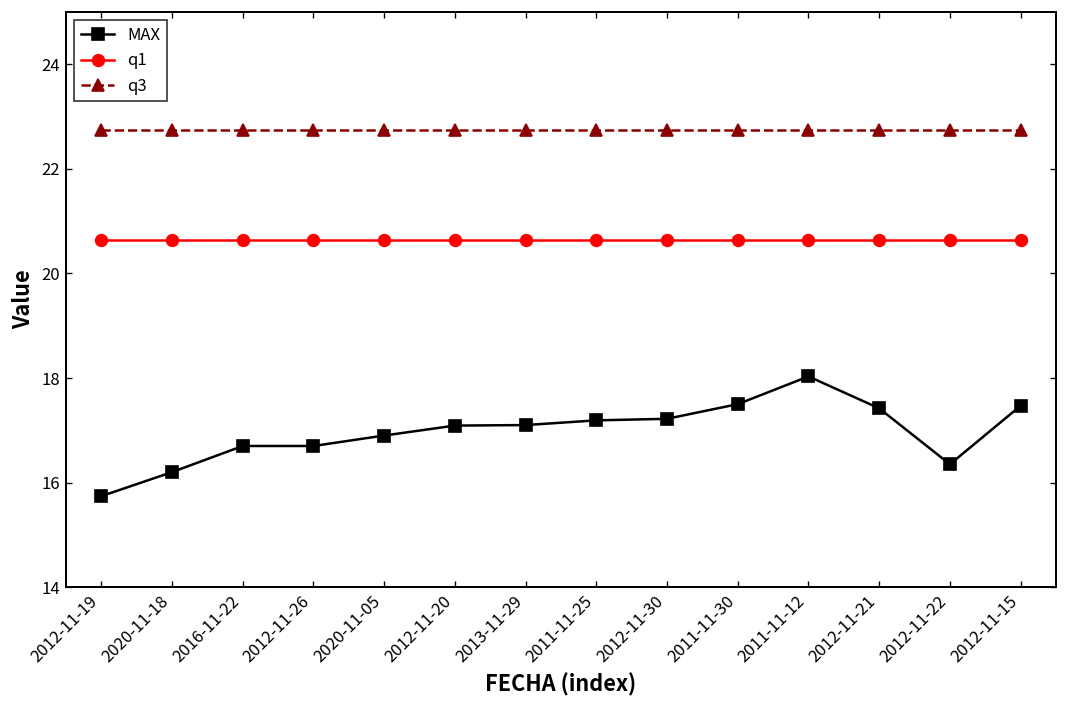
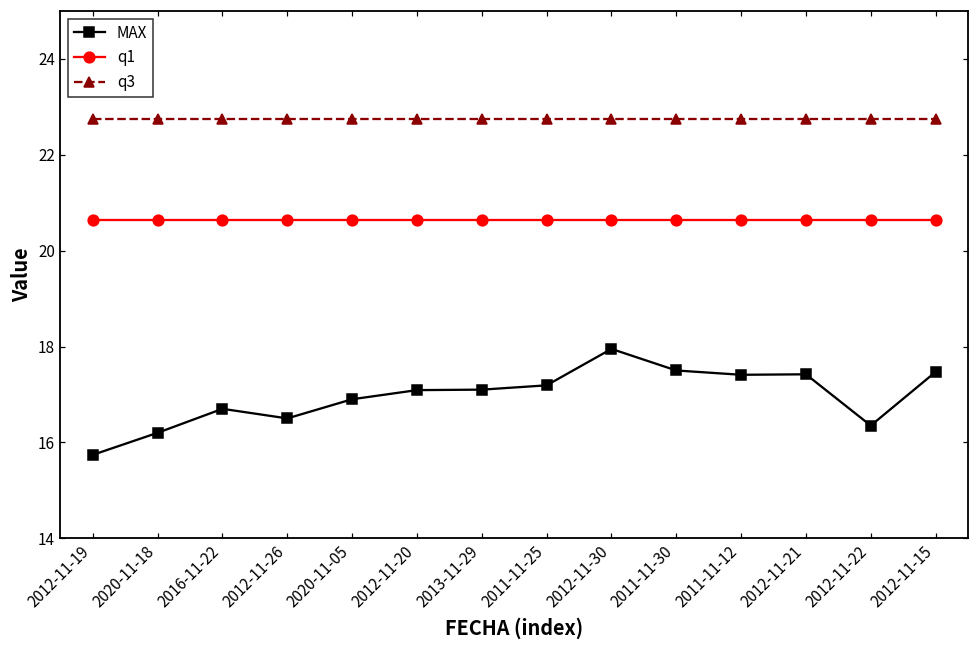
MAX, 2012-11-26: 16.7 -> 16.5
MAX, 2012-11-30: 17.2 -> 18.0
MAX, 2011-11-12: 18.0 -> 17.4
